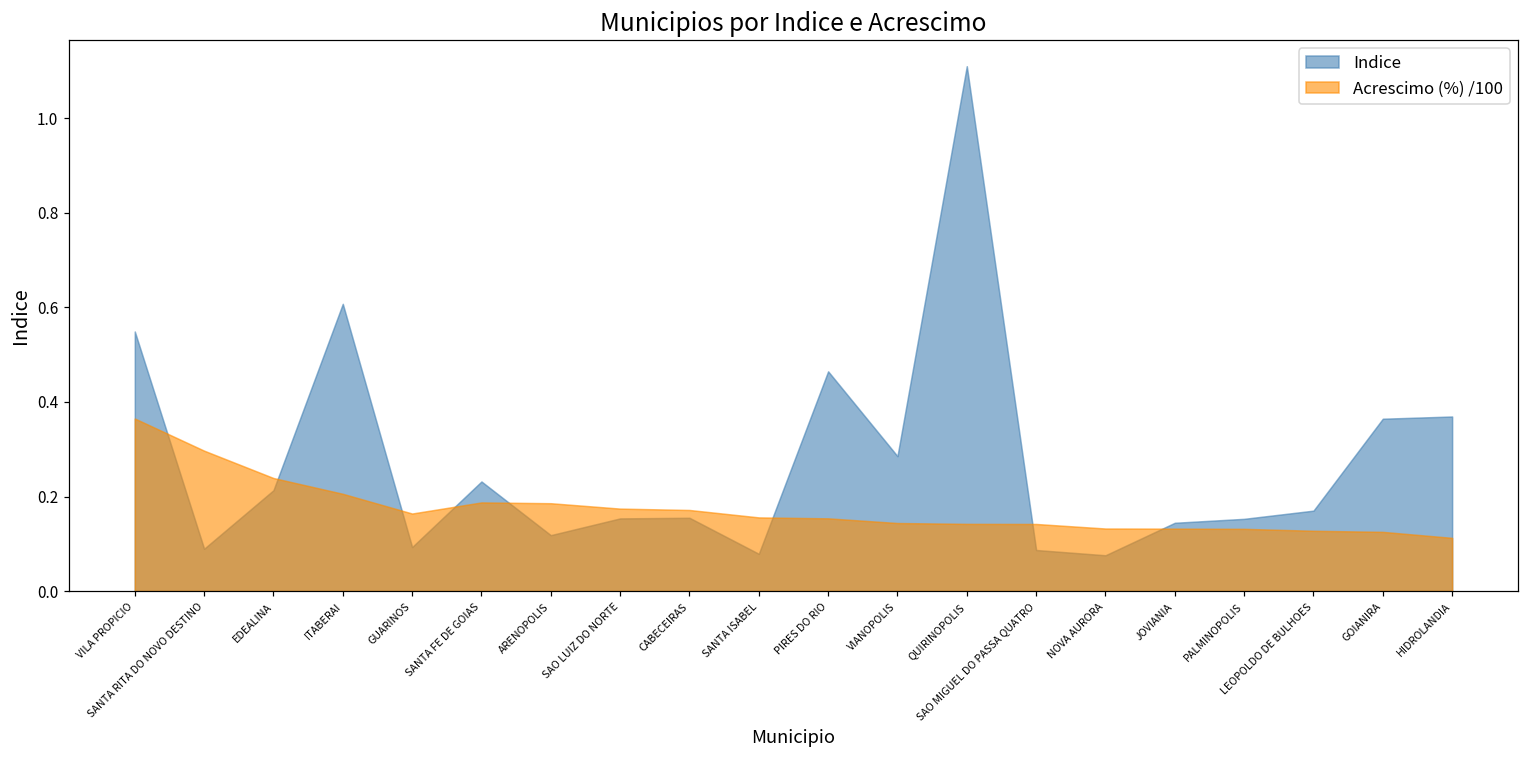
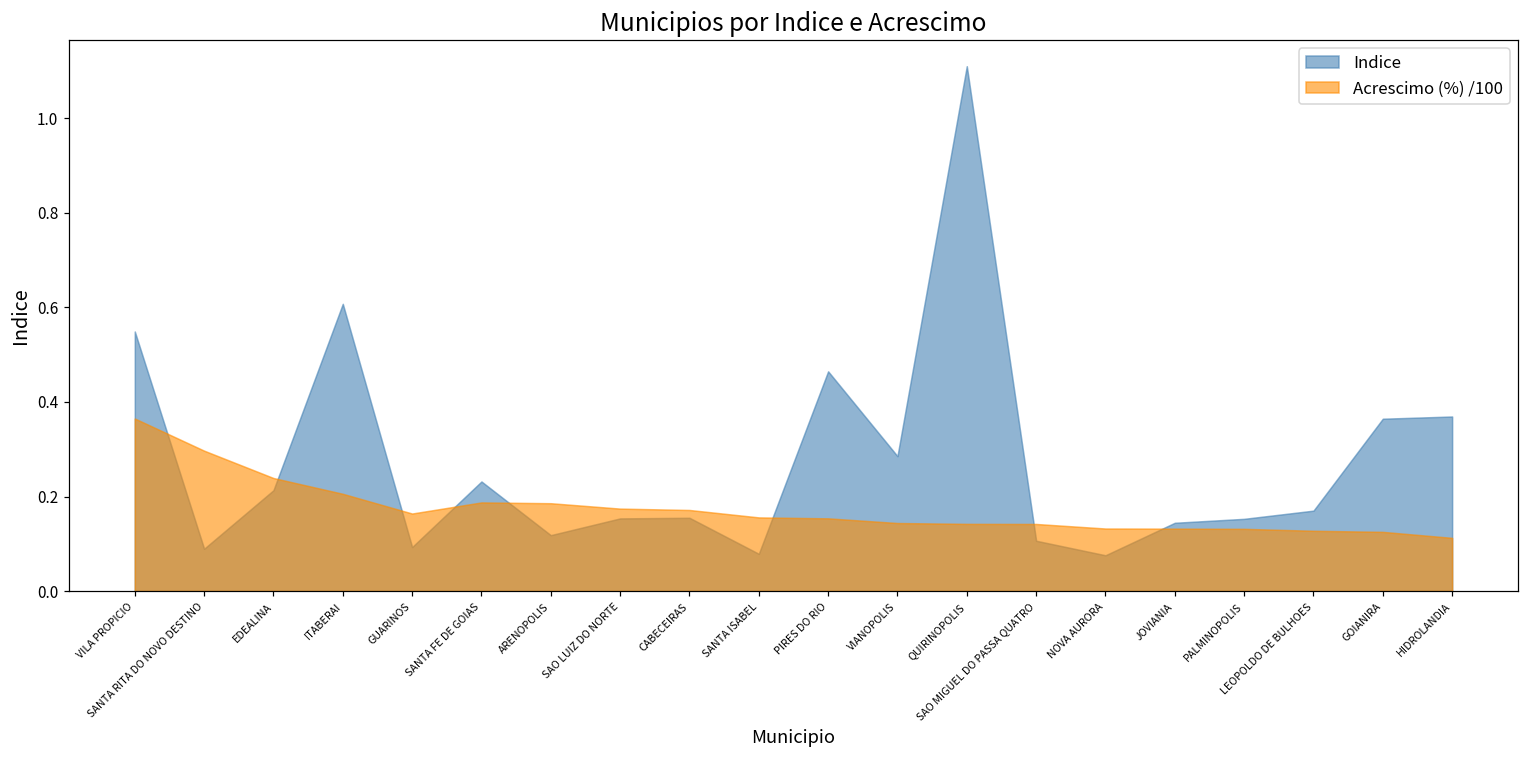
Indice, SAO MIGUEL DO PASSA QUATRO: 0.09 -> 0.11
